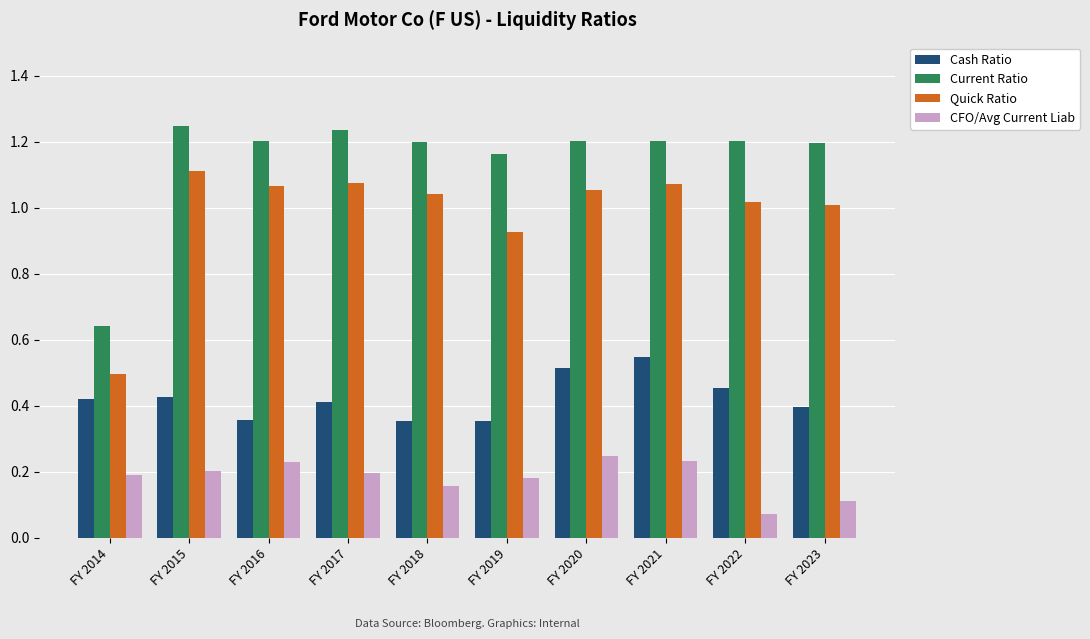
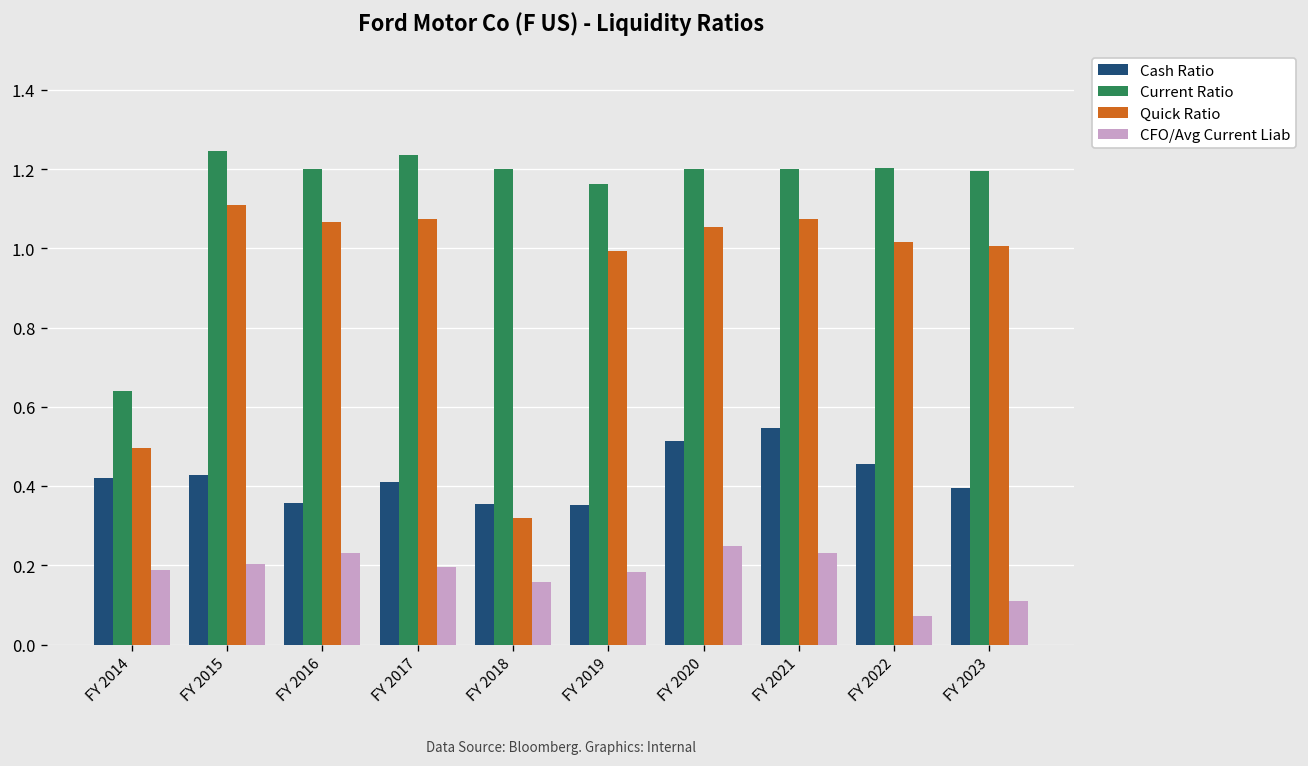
Quick Ratio, FY 2018: 1.04 -> 0.32
Quick Ratio, FY 2019: 0.93 -> 0.99
